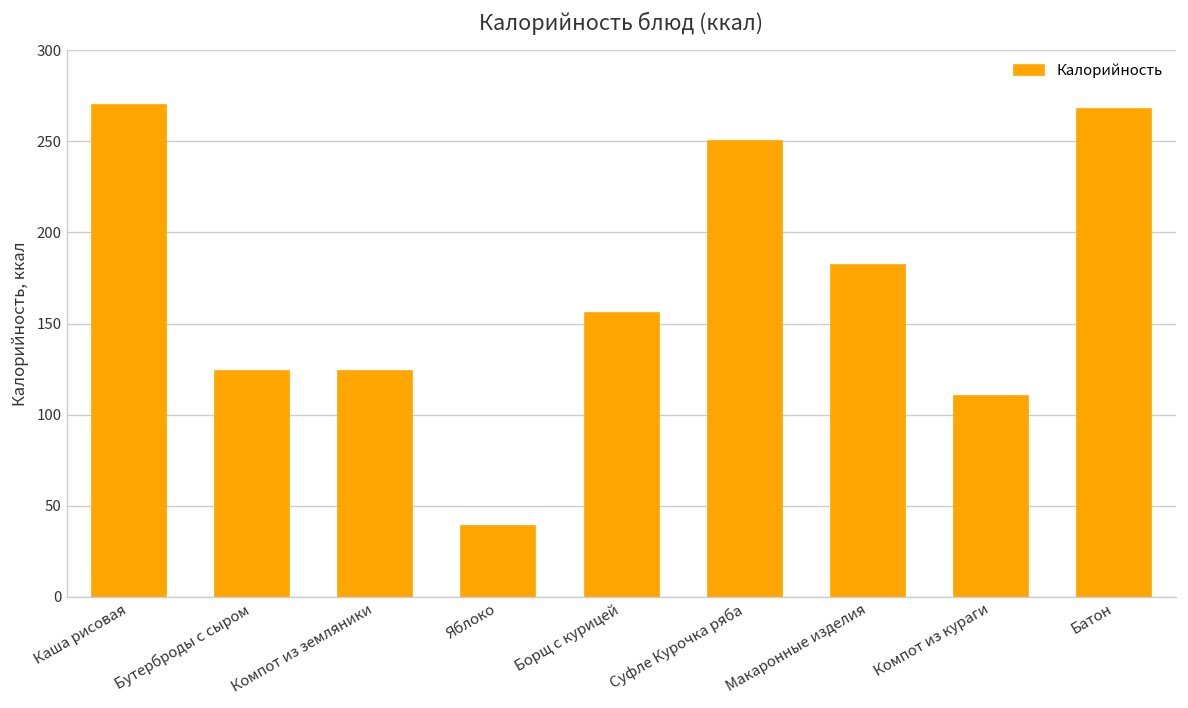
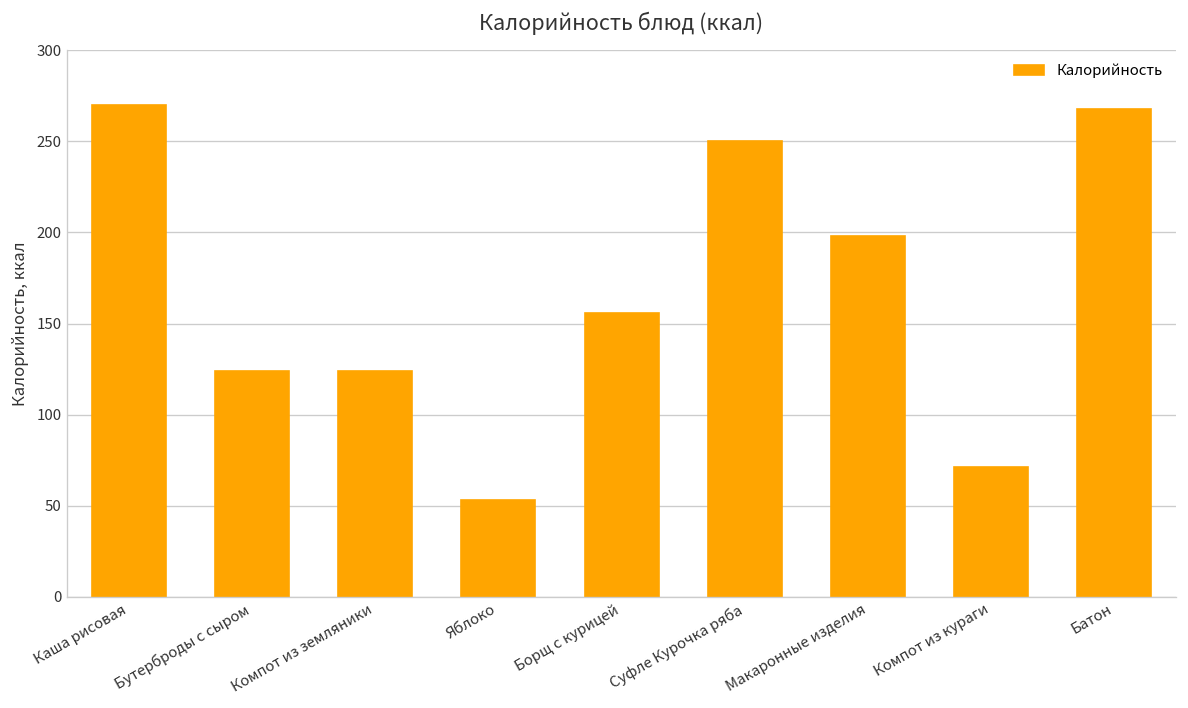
Яблоко: 39 -> 53
Макаронные изделия: 182 -> 198
Компот из кураги: 110 -> 71
